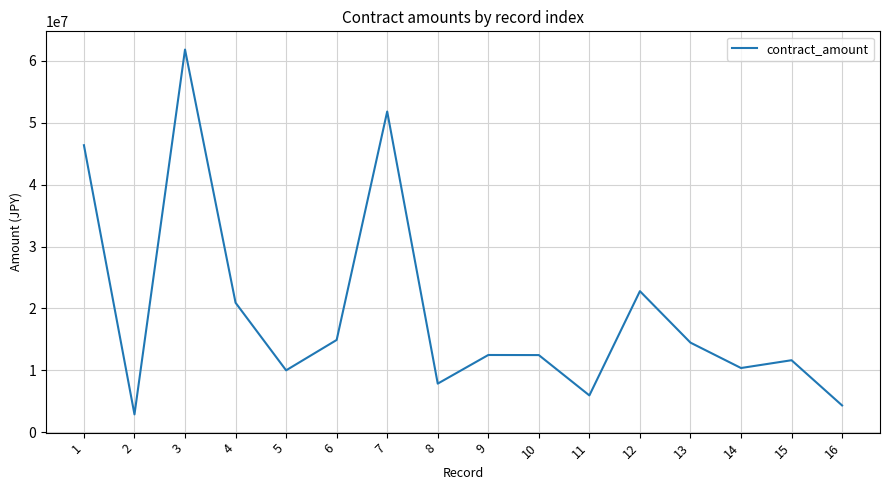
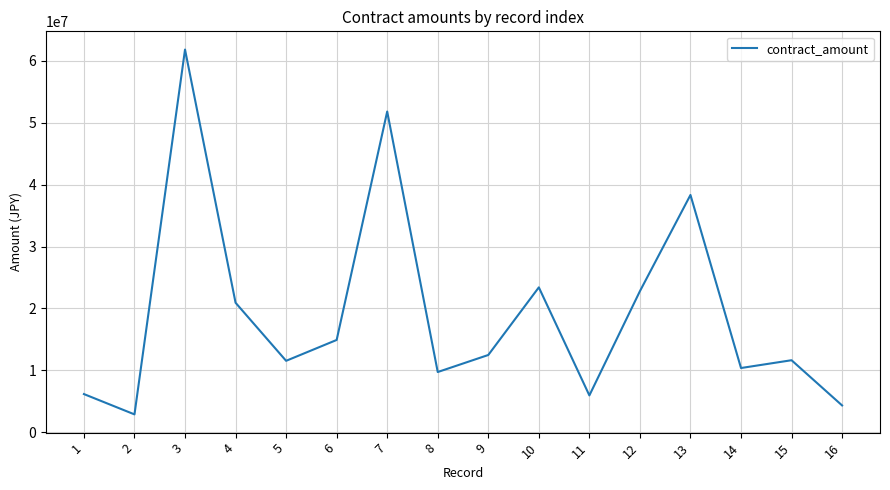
1: 46000000 -> 6000000
5: 10000000 -> 12000000
8: 8000000 -> 10000000
10: 12000000 -> 23000000
13: 14000000 -> 38000000
